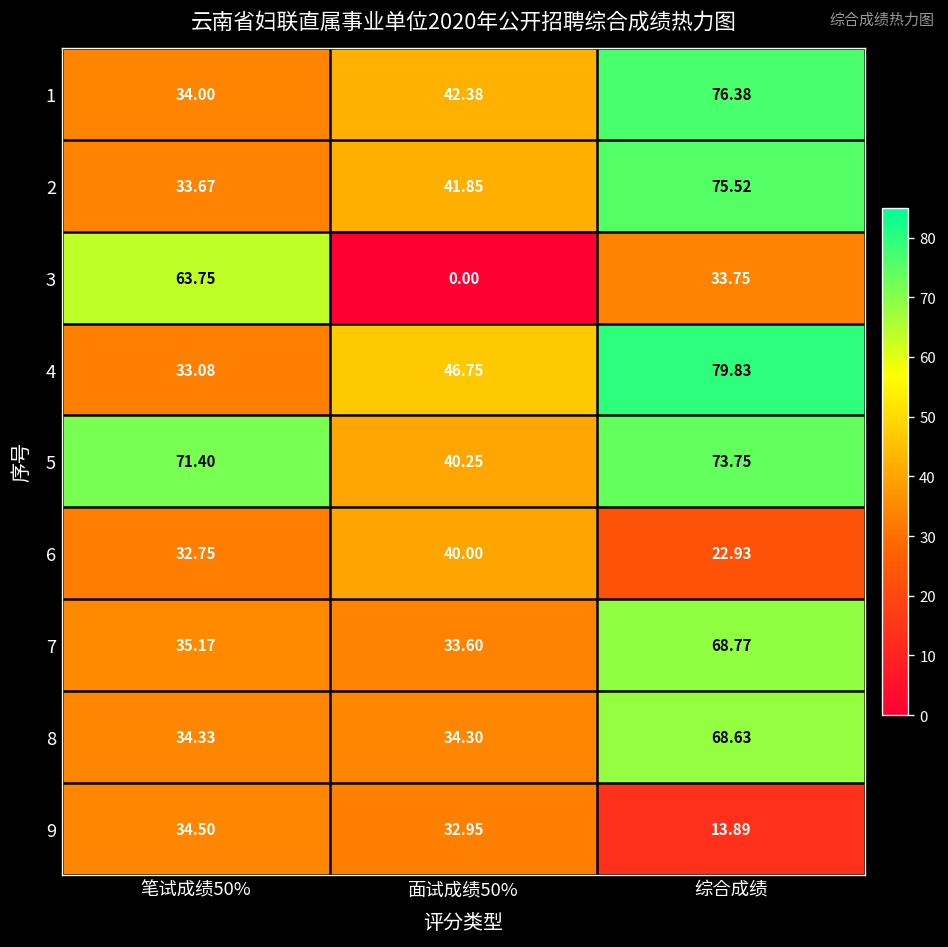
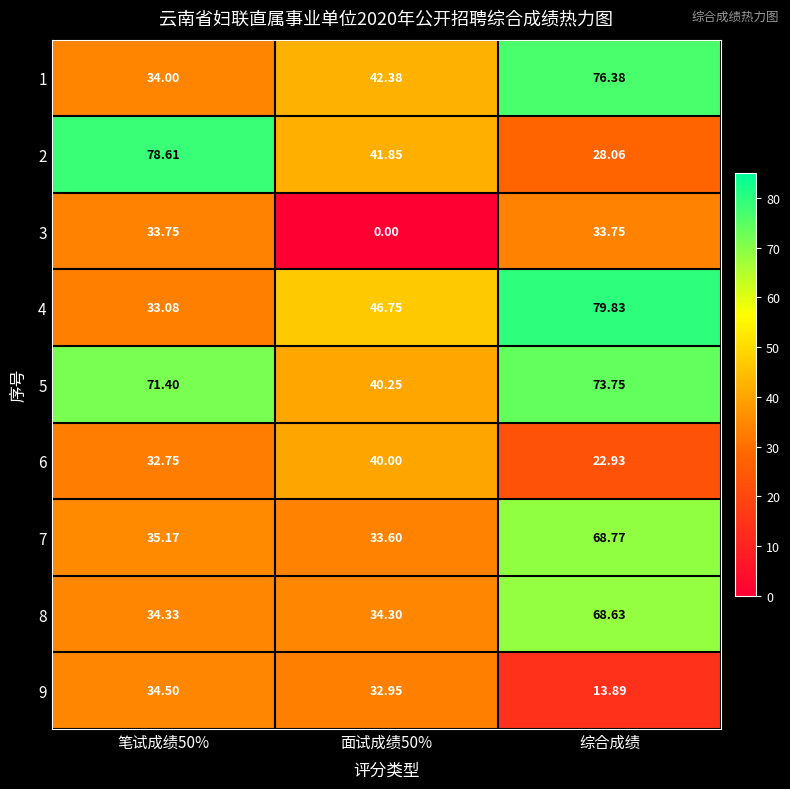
2, 笔试成绩50%: 33.67 -> 78.61
2, 综合成绩: 75.52 -> 28.06
3, 笔试成绩50%: 63.75 -> 33.75
